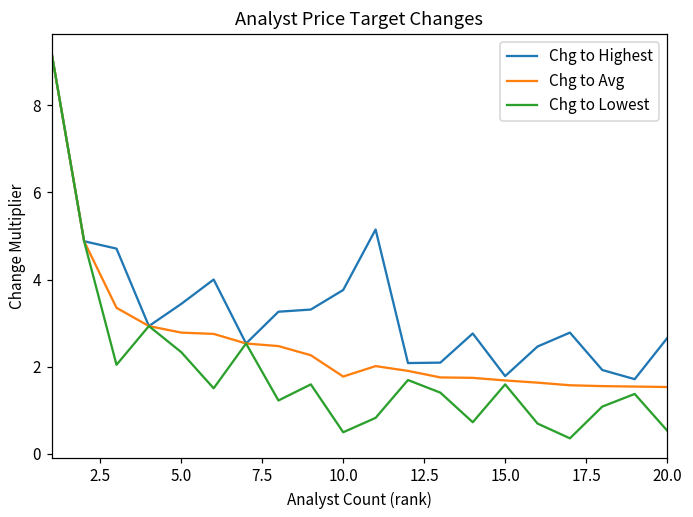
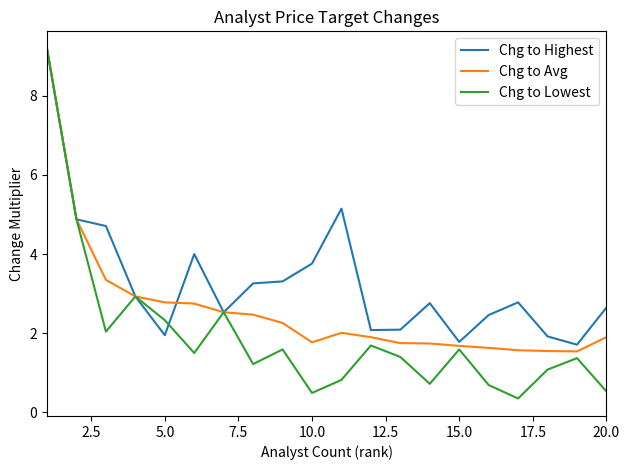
Chg to Highest, 5.0: 3.4 -> 2.0
Chg to Avg, 20.0: 1.5 -> 1.9
